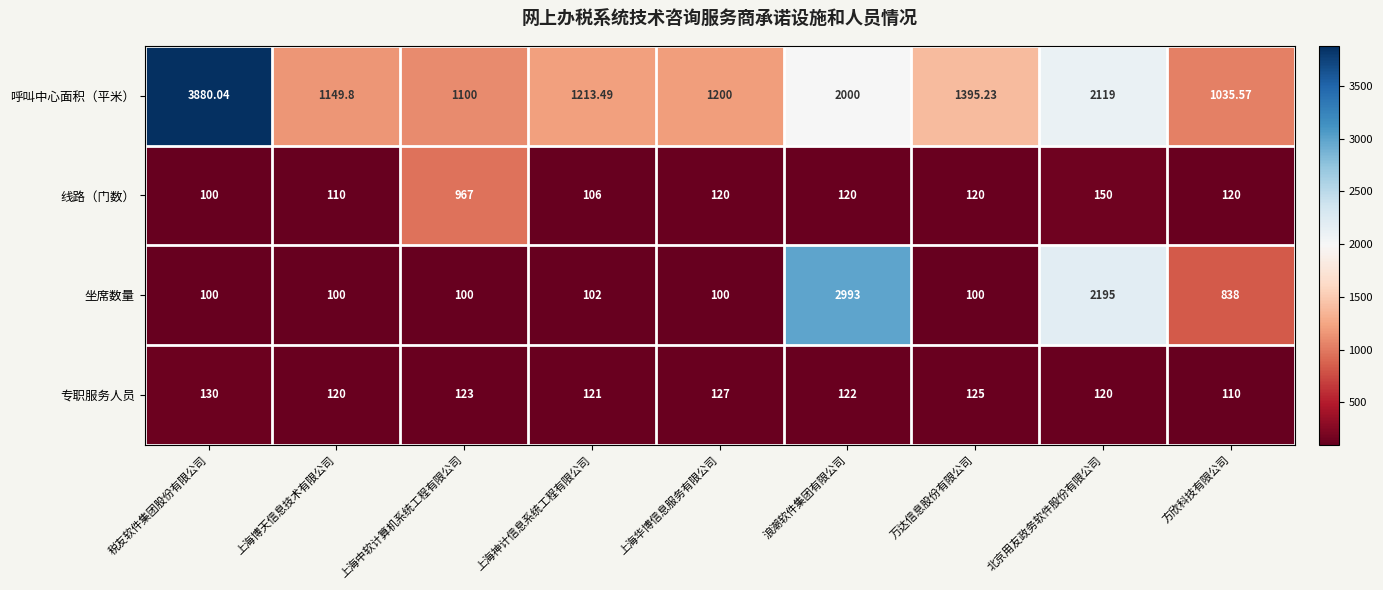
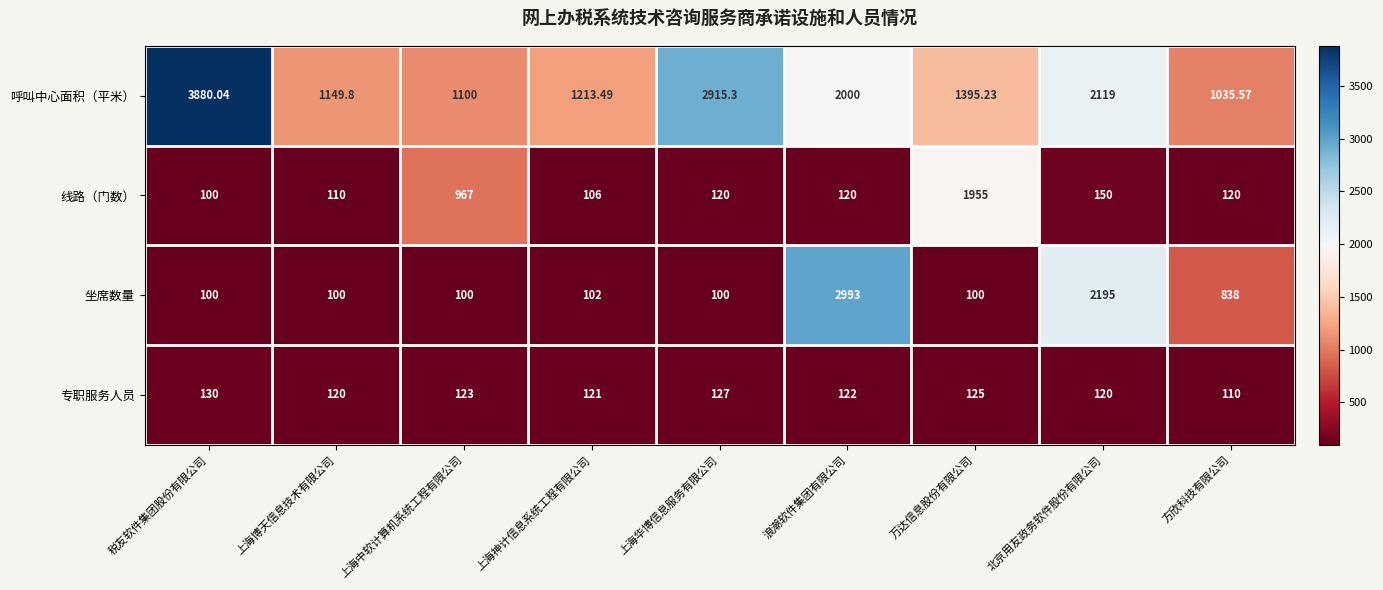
呼叫中心面积（平米）, 上海华博信息服务有限公司: 1200 -> 2915.3
线路（门数）, 万达信息股份有限公司: 120 -> 1955
